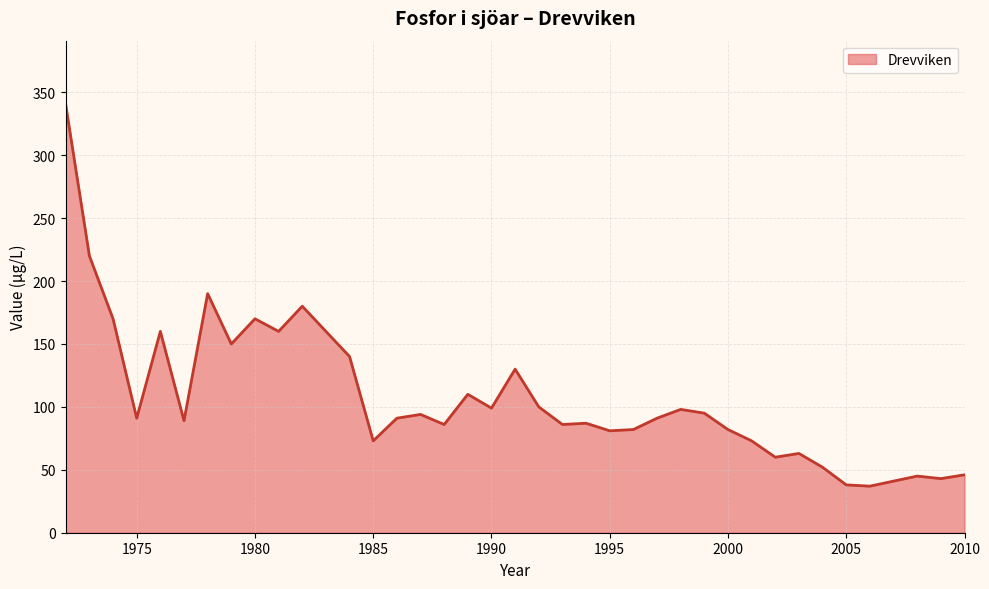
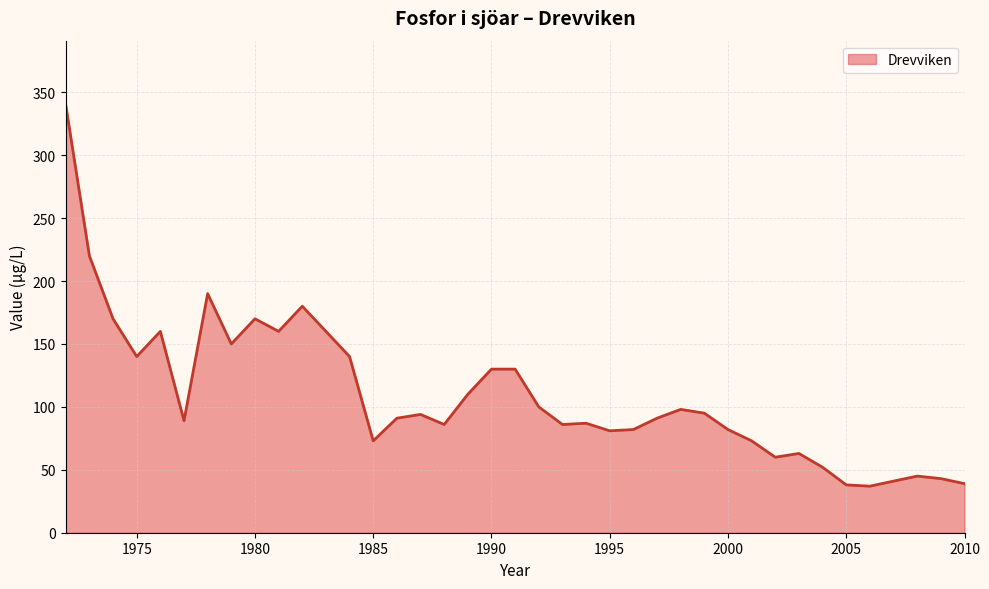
1975: 91 -> 140
1990: 99 -> 130
2010: 46 -> 39
